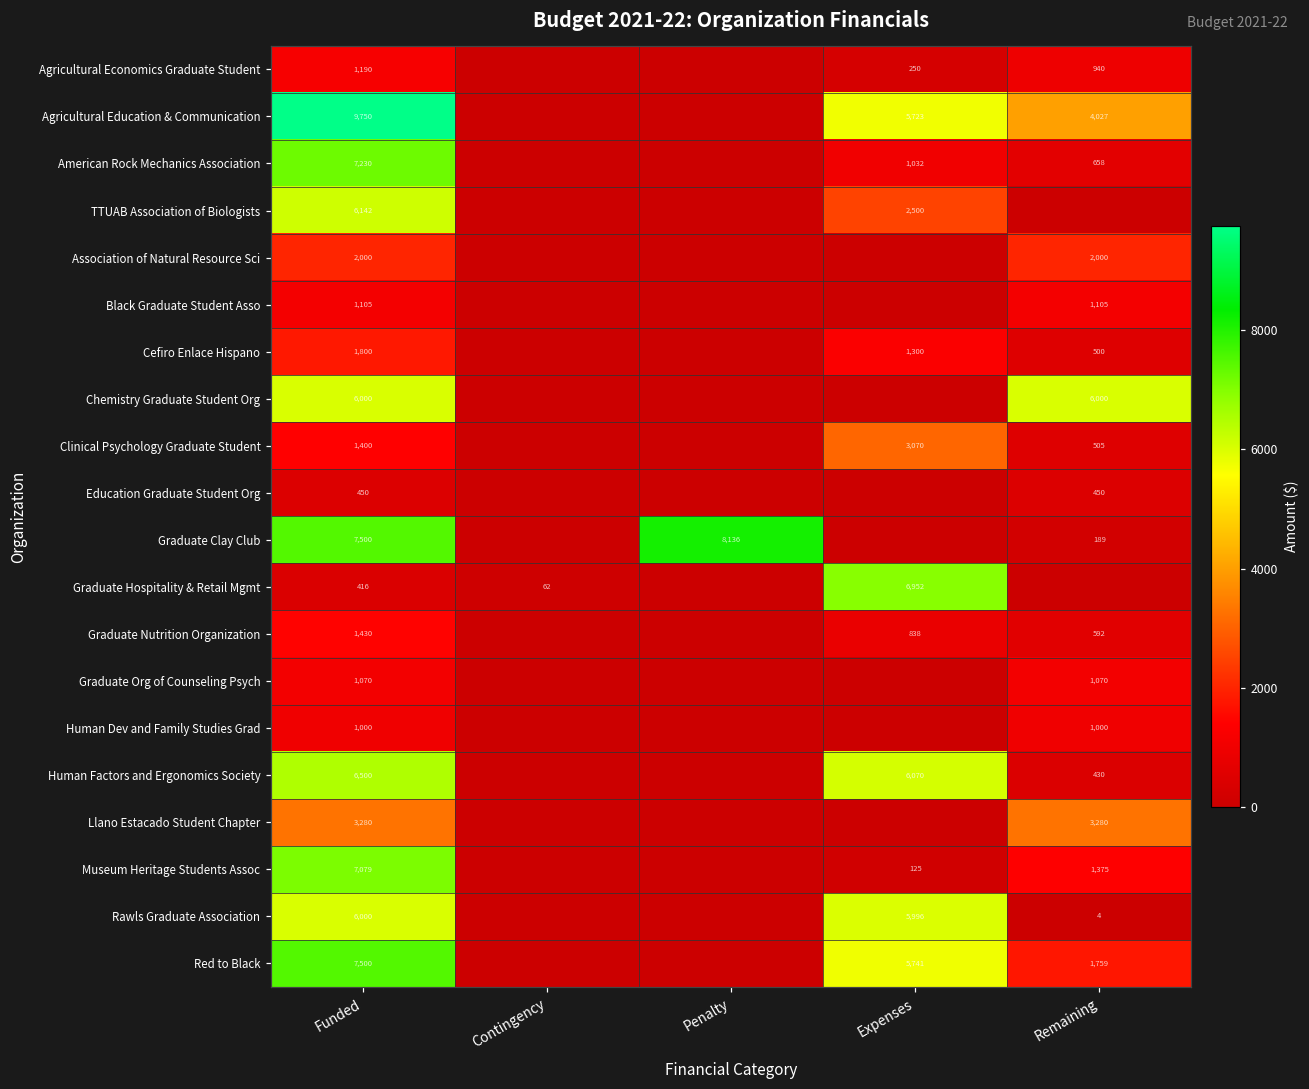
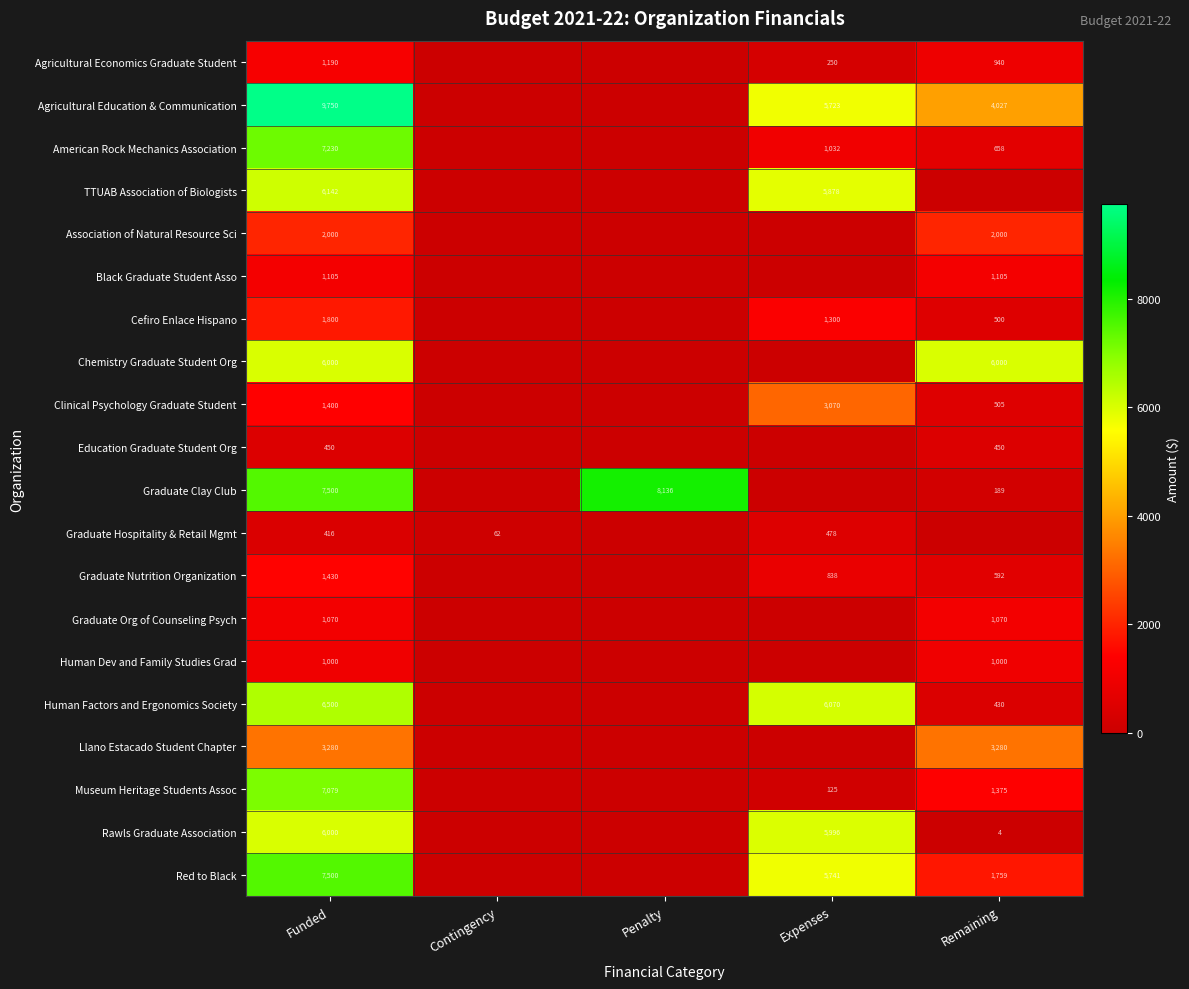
TTUAB Association of Biologists, Expenses: 2,500 -> 5,878
Graduate Hospitality & Retail Mgmt, Expenses: 6,952 -> 478
